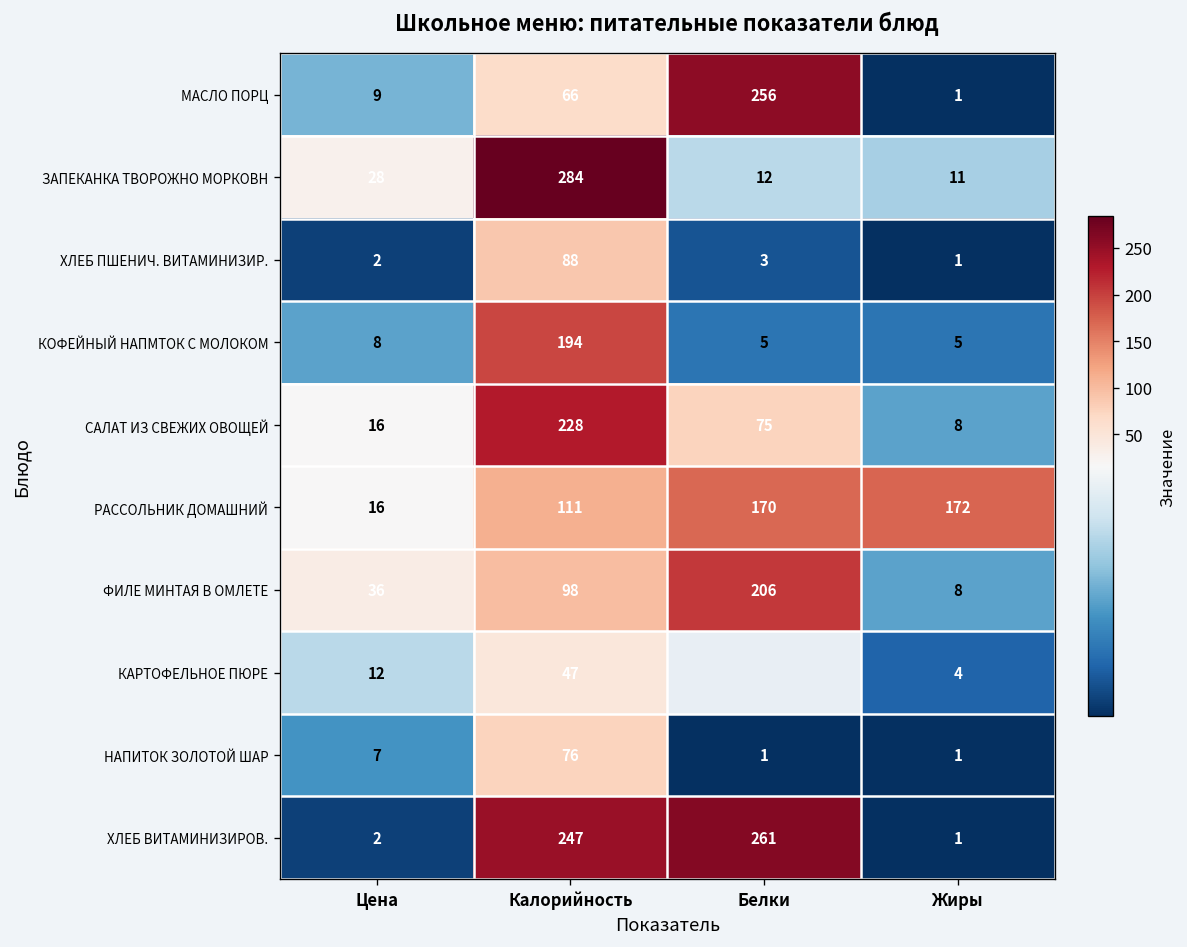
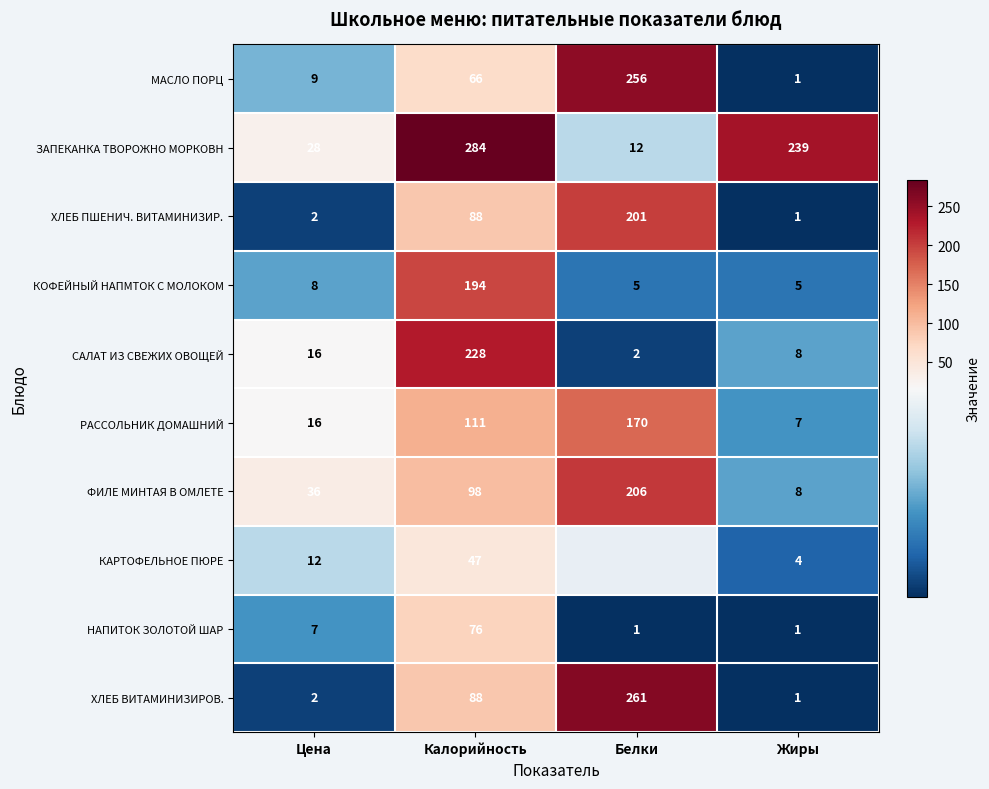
ЗАПЕКАНКА ТВОРОЖНО МОРКОВН, Жиры: 11 -> 239
ХЛЕБ ПШЕНИЧ. ВИТАМИНИЗИР., Белки: 3 -> 201
САЛАТ ИЗ СВЕЖИХ ОВОЩЕЙ, Белки: 75 -> 2
РАССОЛЬНИК ДОМАШНИЙ, Жиры: 172 -> 7
ХЛЕБ ВИТАМИНИЗИРОВ., Калорийность: 247 -> 88
